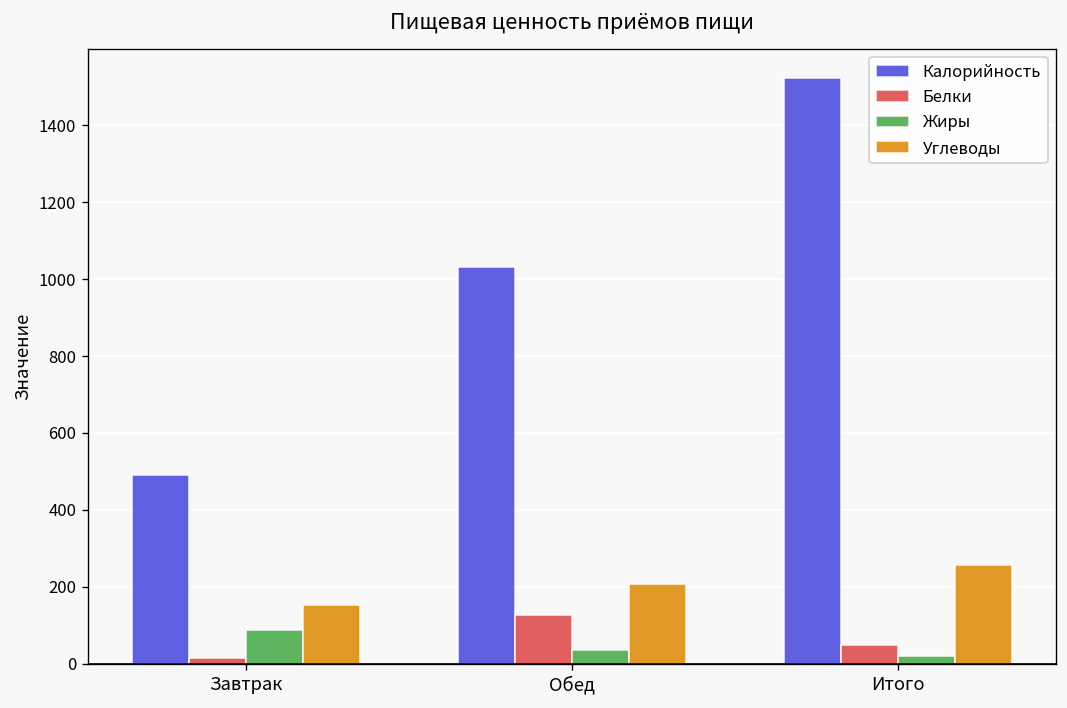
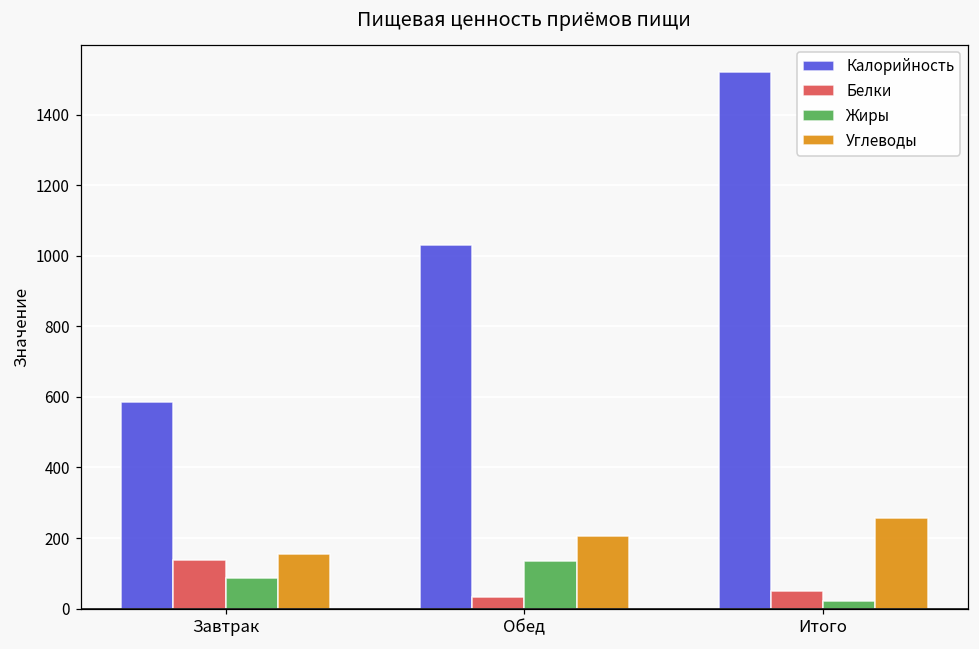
Калорийность, Завтрак: 490 -> 590
Белки, Завтрак: 20 -> 140
Белки, Обед: 130 -> 30
Жиры, Обед: 40 -> 140
